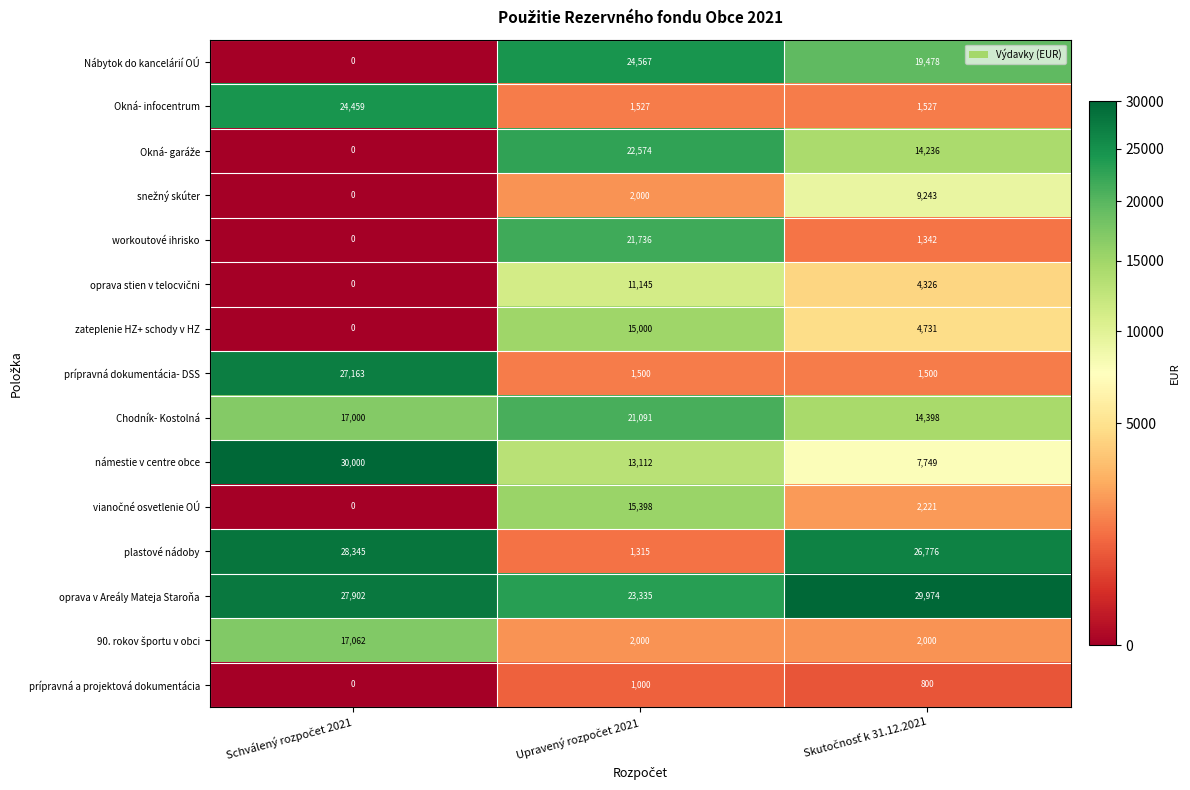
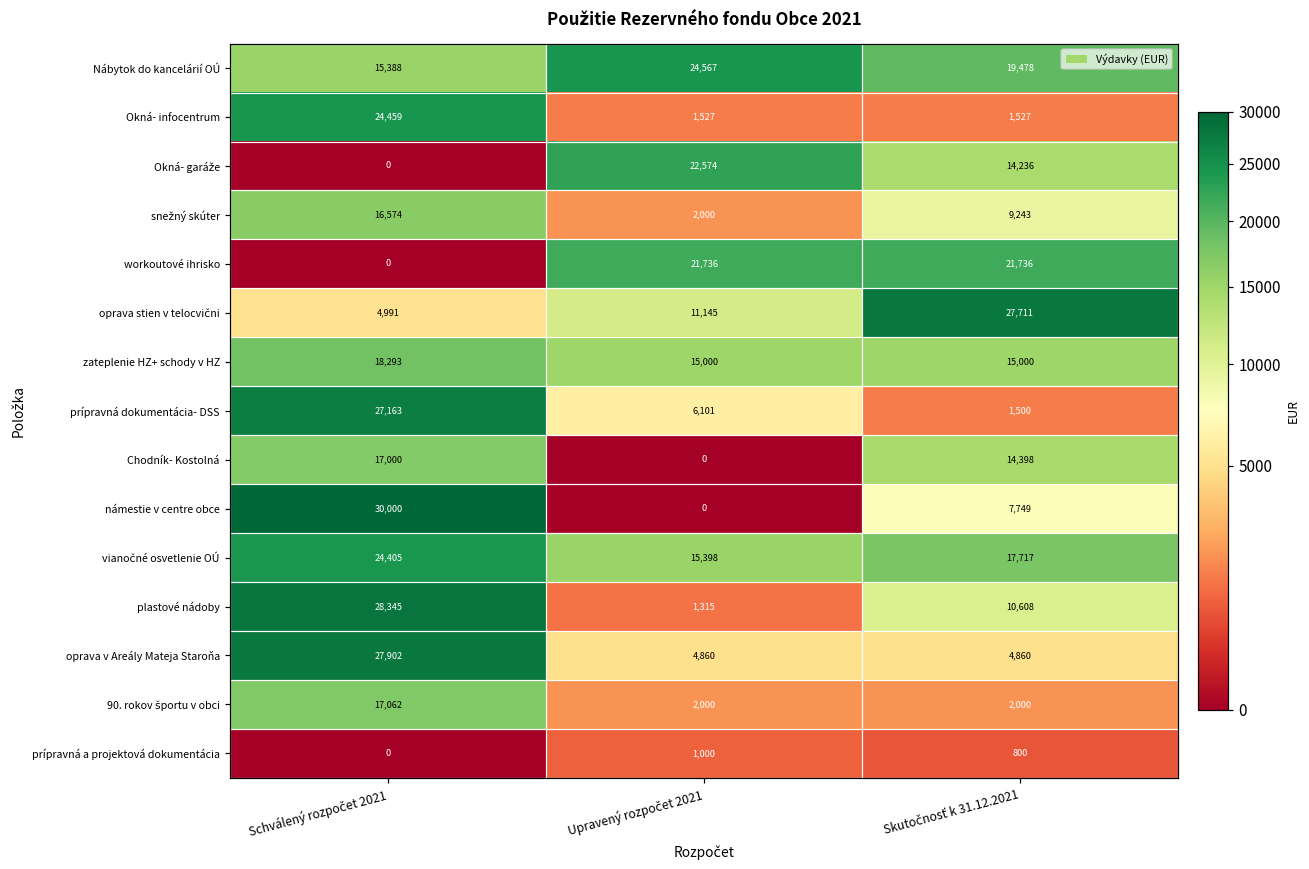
Nábytok do kancelárií OÚ, Schválený rozpočet 2021: 0 -> 15,388
snežný skúter, Schválený rozpočet 2021: 0 -> 16,574
workoutové ihrisko, Skutočnosť k 31.12.2021: 1,342 -> 21,736
oprava stien v telocvični, Schválený rozpočet 2021: 0 -> 4,991
oprava stien v telocvični, Skutočnosť k 31.12.2021: 4,326 -> 27,711
zateplenie HZ+ schody v HZ, Schválený rozpočet 2021: 0 -> 18,293
zateplenie HZ+ schody v HZ, Skutočnosť k 31.12.2021: 4,731 -> 15,000
prípravná dokumentácia- DSS, Upravený rozpočet 2021: 1,500 -> 6,101
Chodník- Kostolná, Upravený rozpočet 2021: 21,091 -> 0
námestie v centre obce, Upravený rozpočet 2021: 13,112 -> 0
vianočné osvetlenie OÚ, Schválený rozpočet 2021: 0 -> 24,405
vianočné osvetlenie OÚ, Skutočnosť k 31.12.2021: 2,221 -> 17,717
plastové nádoby, Skutočnosť k 31.12.2021: 26,776 -> 10,608
oprava v Areály Mateja Staroňa, Upravený rozpočet 2021: 23,335 -> 4,860
oprava v Areály Mateja Staroňa, Skutočnosť k 31.12.2021: 29,974 -> 4,860
